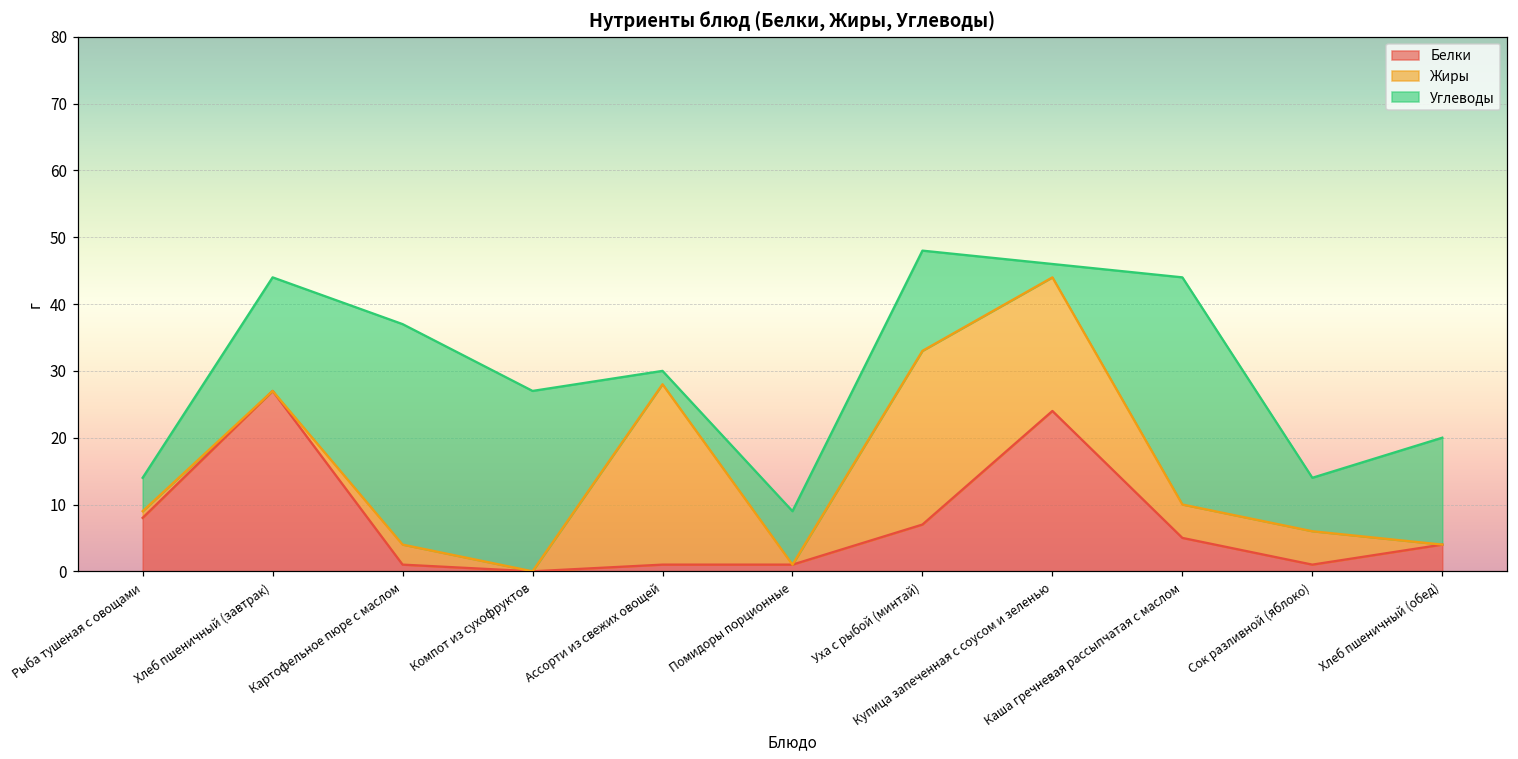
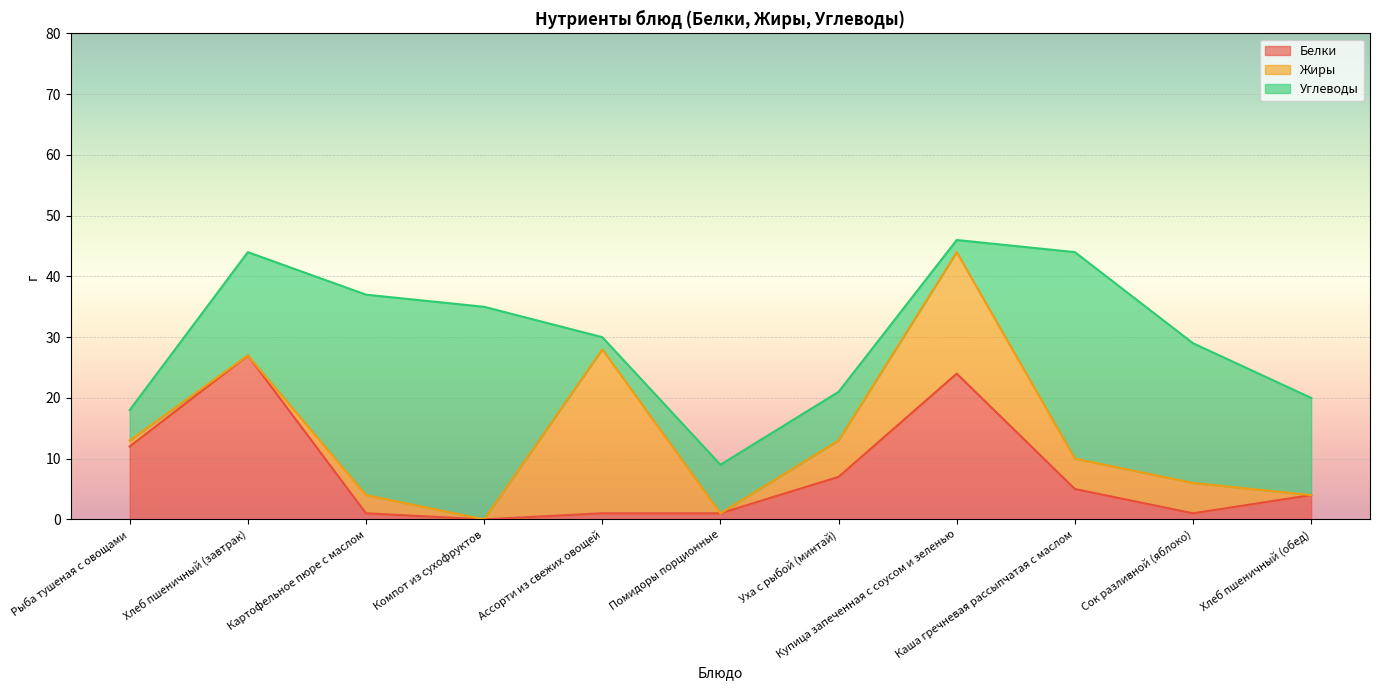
Белки, Рыба тушеная с овощами: 8 -> 12
Углеводы, Компот из сухофруктов: 27 -> 35
Жиры, Уха с рыбой (минтай): 26 -> 6
Углеводы, Уха с рыбой (минтай): 15 -> 8
Углеводы, Сок разливной (яблоко): 8 -> 23
